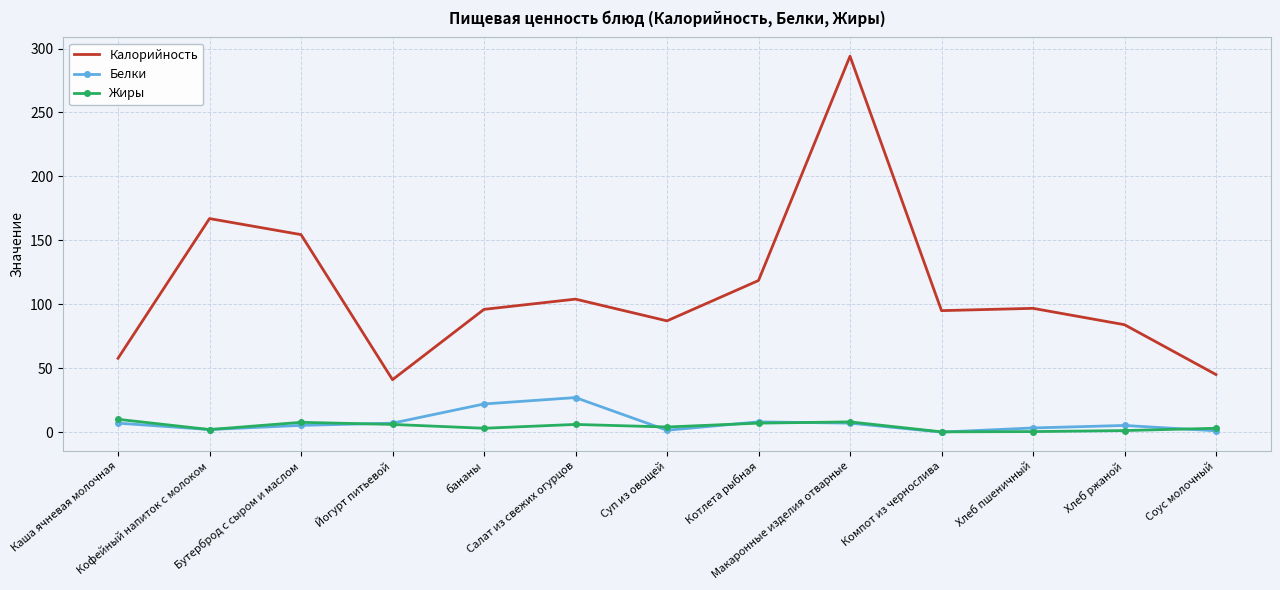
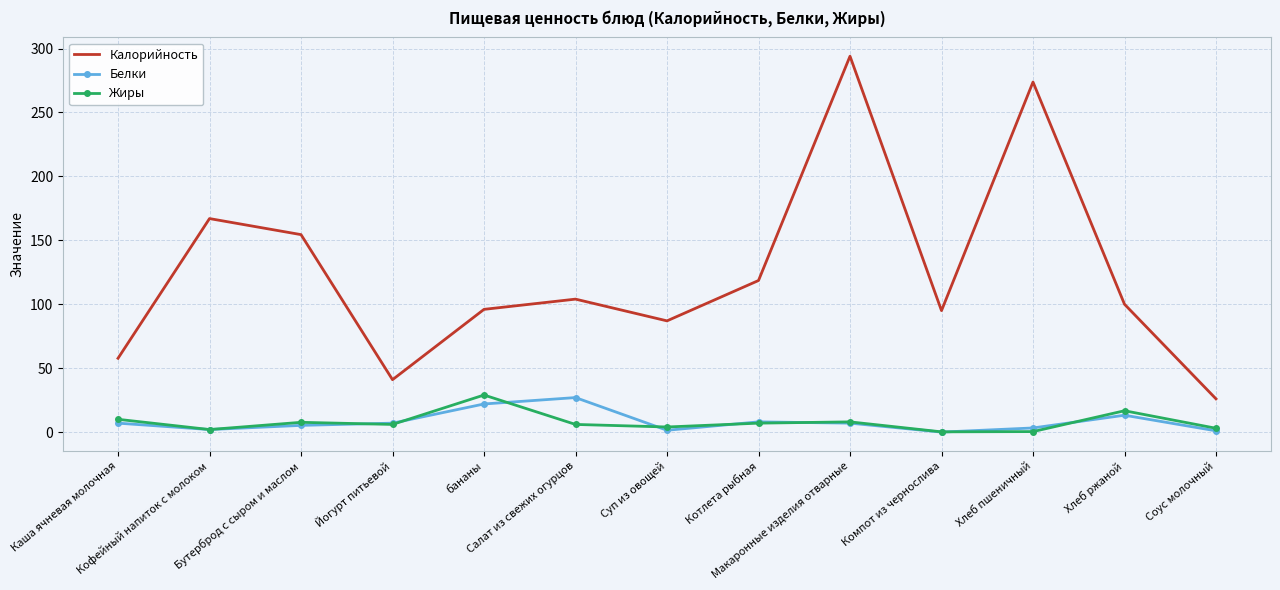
Жиры, бананы: 3 -> 29
Калорийность, Хлеб пшеничный: 97 -> 274
Калорийность, Хлеб ржаной: 84 -> 100
Белки, Хлеб ржаной: 5 -> 13
Жиры, Хлеб ржаной: 1 -> 17
Калорийность, Соус молочный: 45 -> 26
